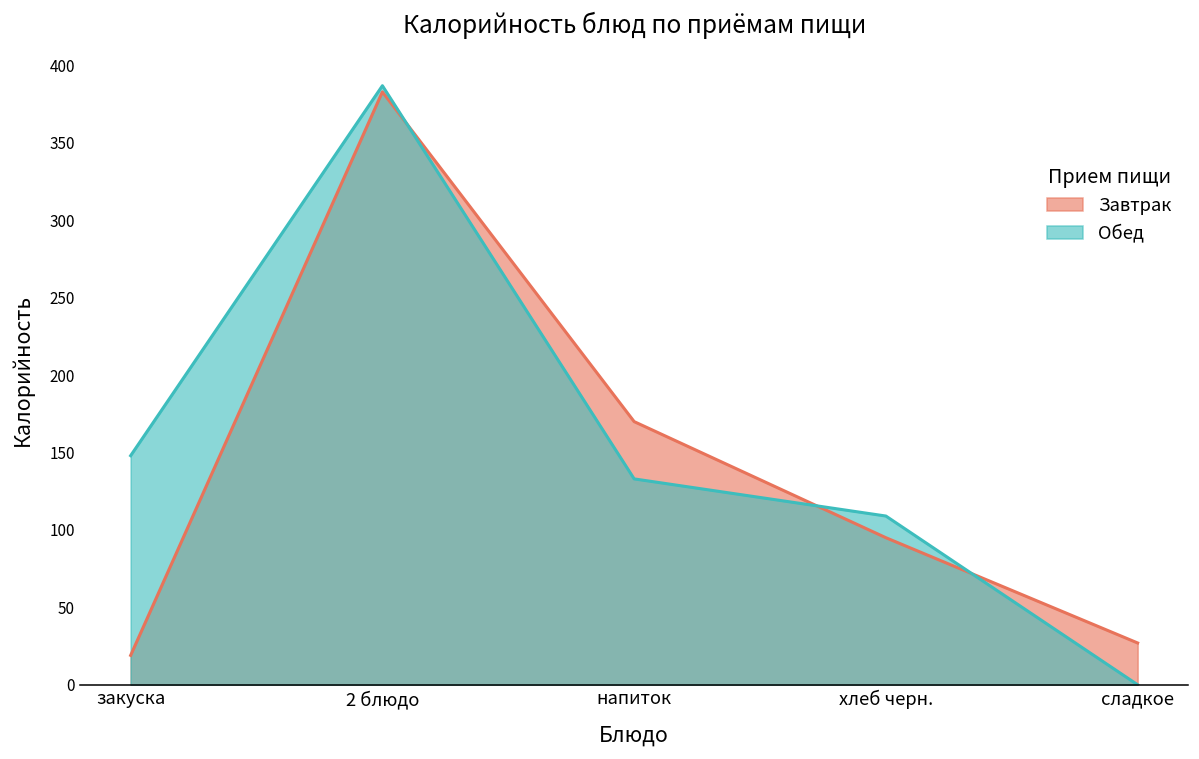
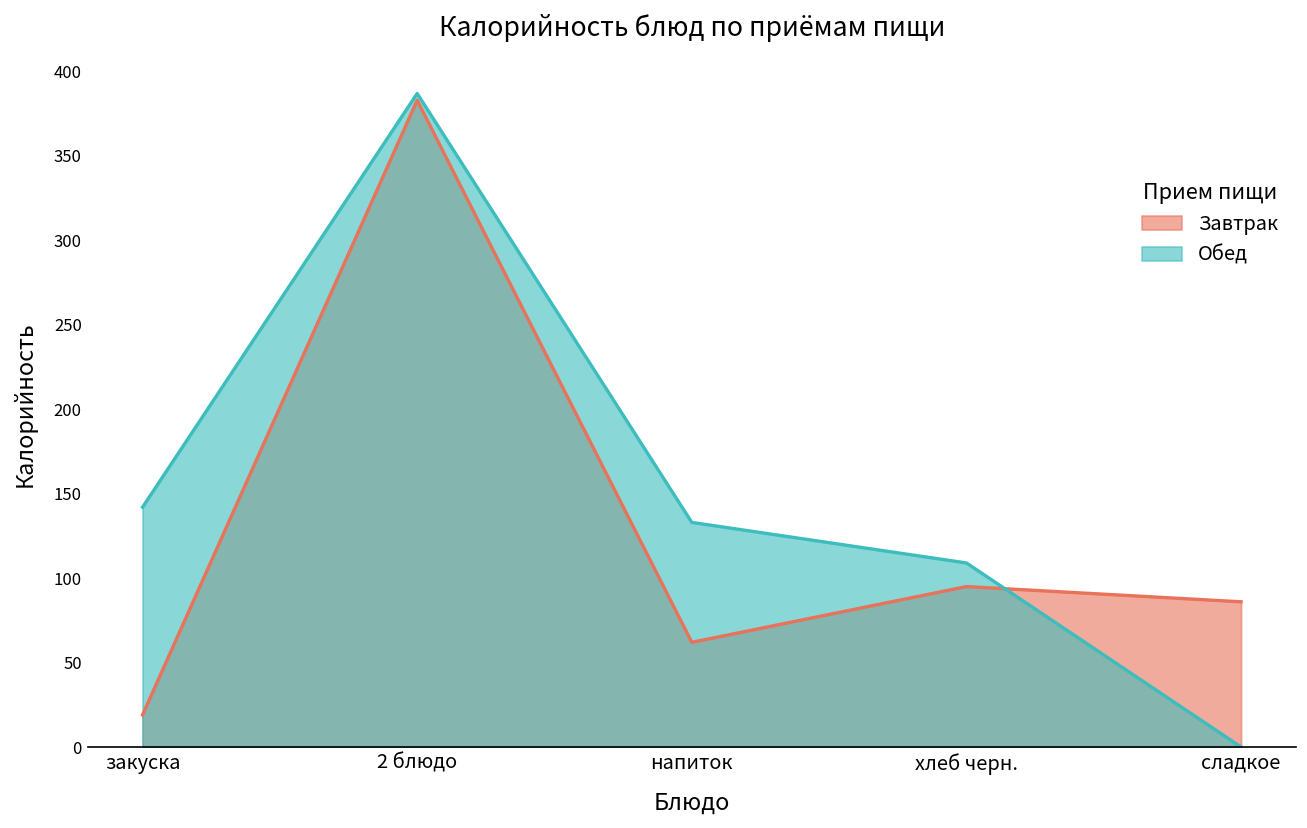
Обед, закуска: 148 -> 142
Завтрак, напиток: 170 -> 62
Завтрак, сладкое: 27 -> 86
